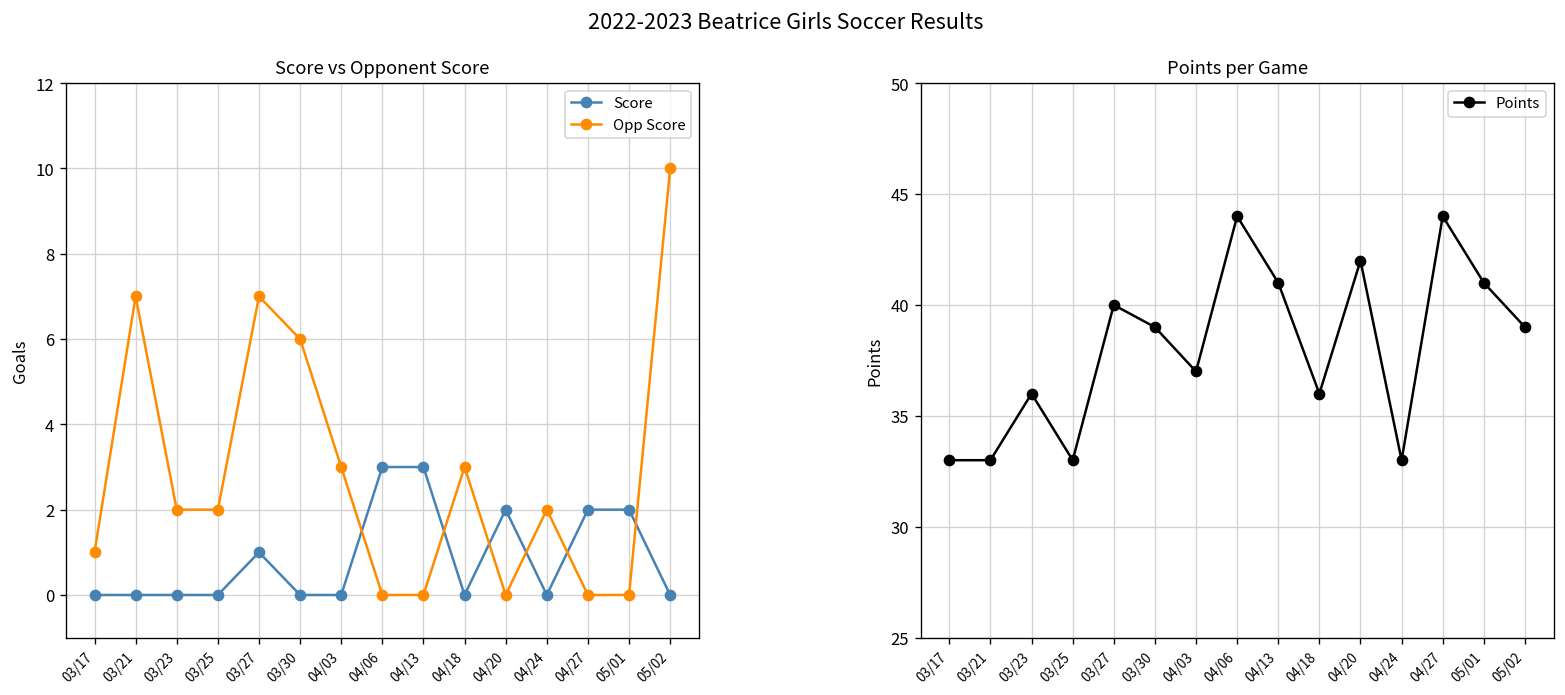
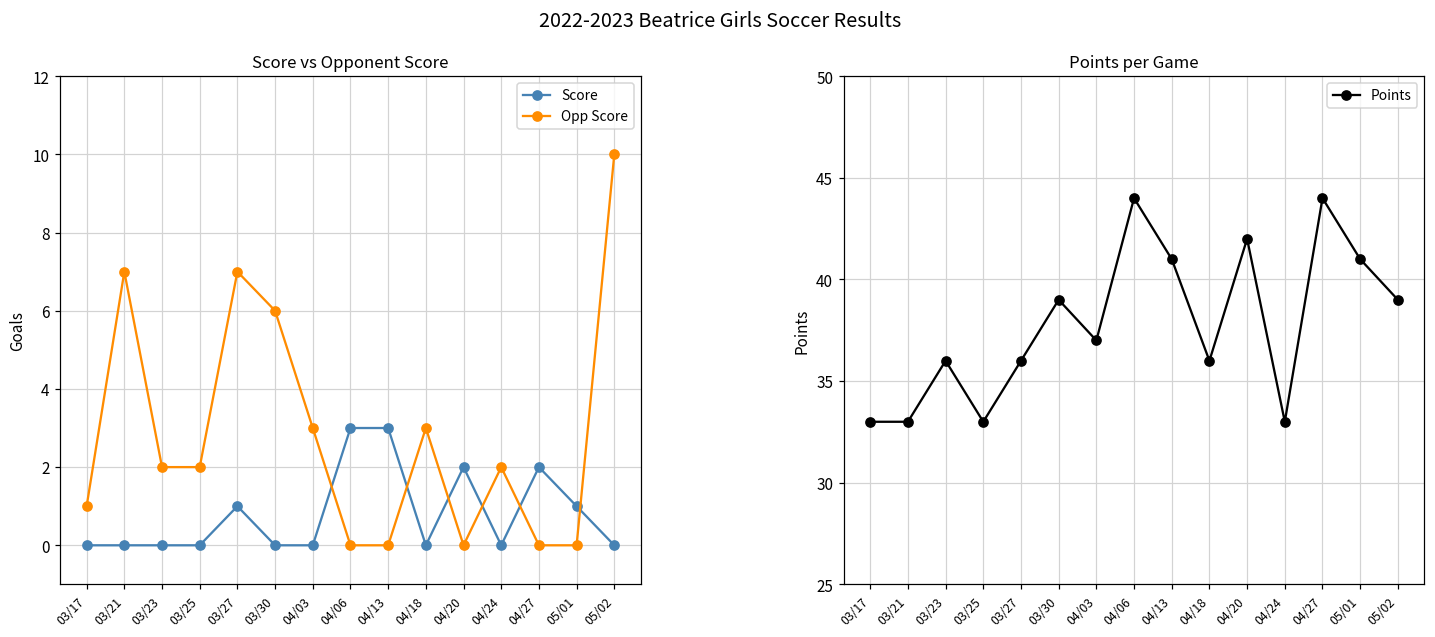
Score vs Opponent Score, Score, 05/01: 2 -> 1
Points per Game, 03/27: 40 -> 36
